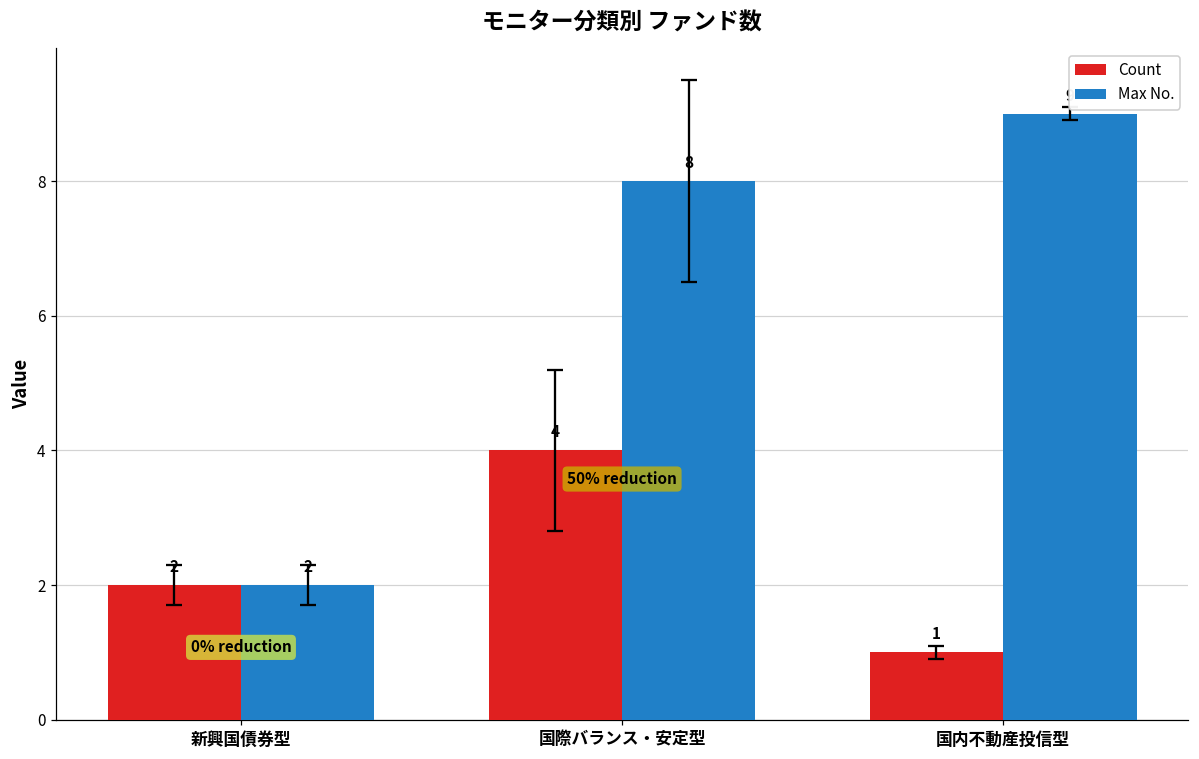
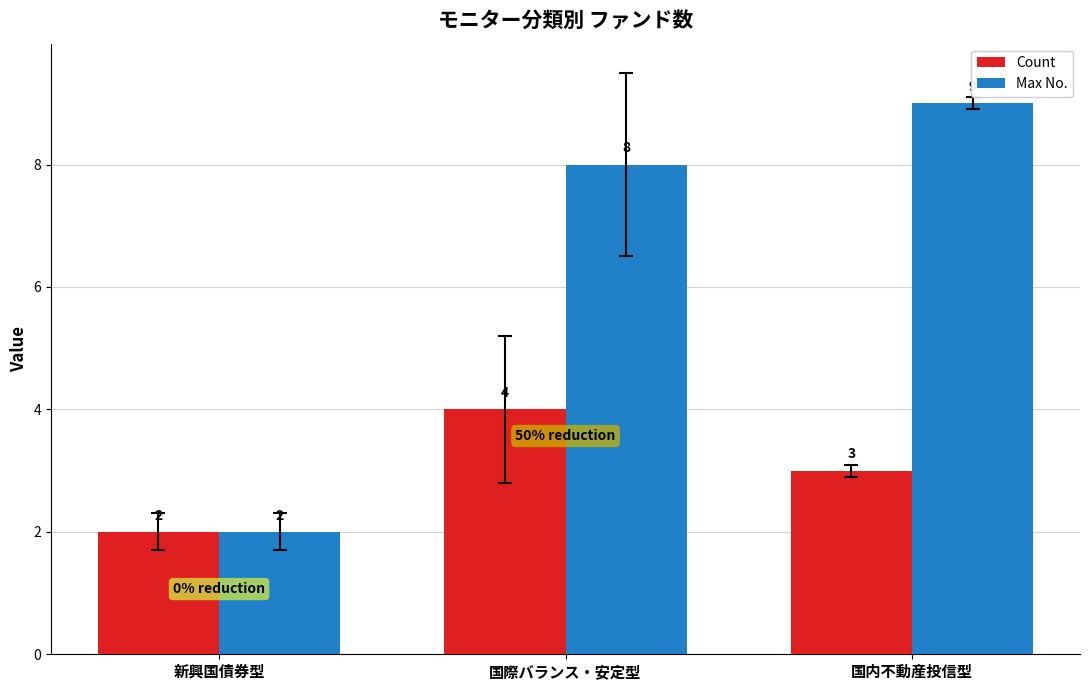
Count, 国内不動産投信型: 1 -> 3
